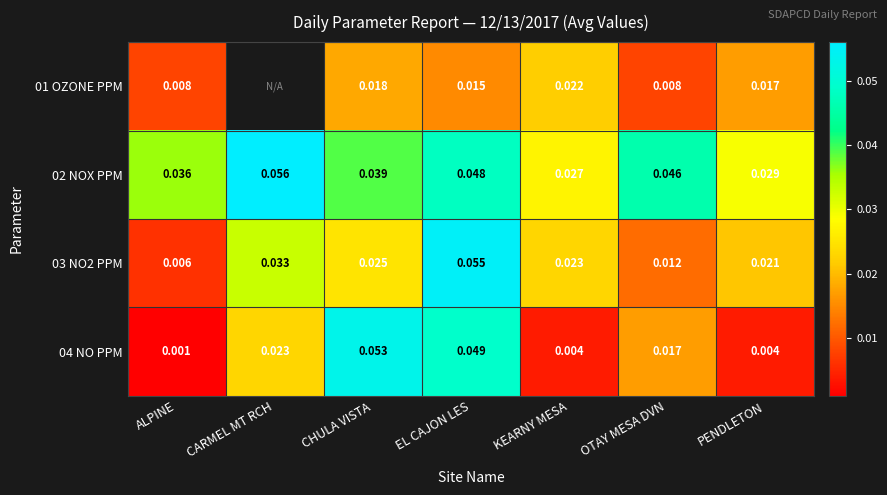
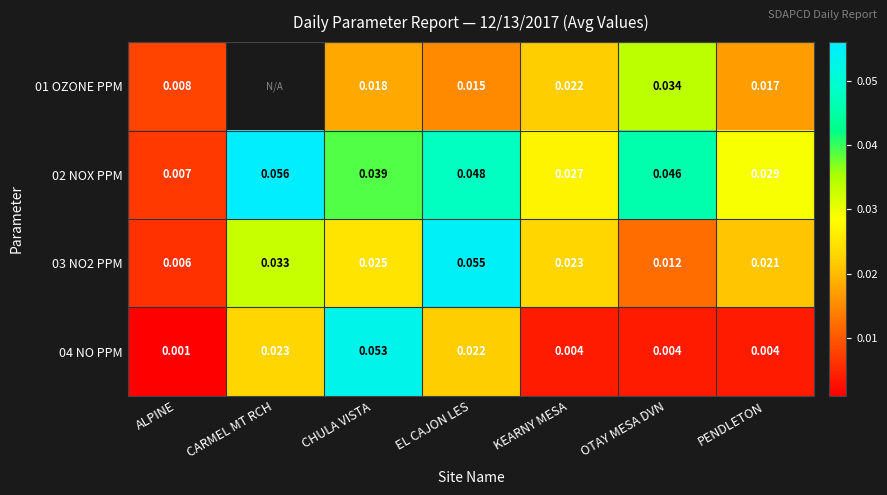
01 OZONE PPM, OTAY MESA DVN: 0.008 -> 0.034
02 NOX PPM, ALPINE: 0.036 -> 0.007
04 NO PPM, EL CAJON LES: 0.049 -> 0.022
04 NO PPM, OTAY MESA DVN: 0.017 -> 0.004
